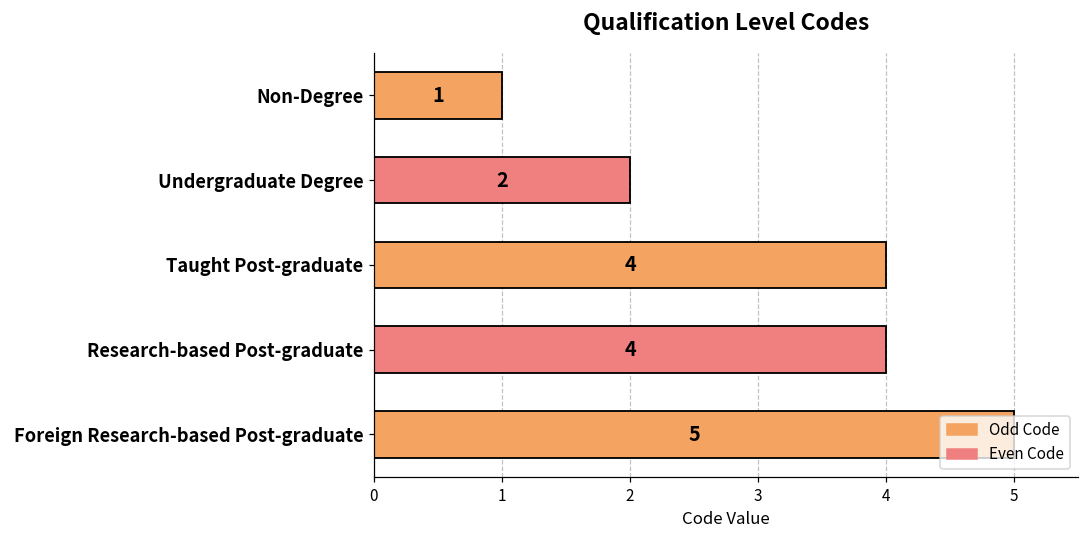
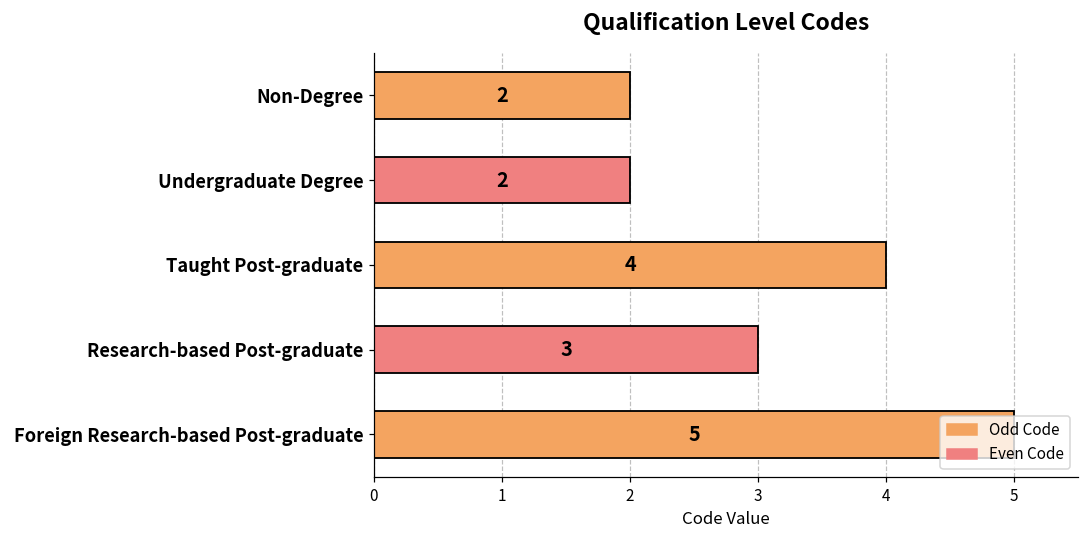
Non-Degree: 1 -> 2
Research-based Post-graduate: 4 -> 3
